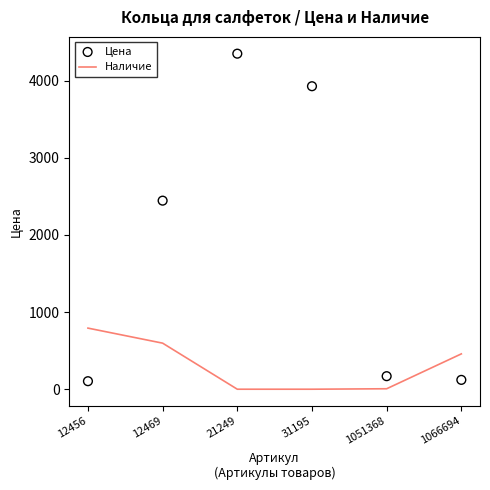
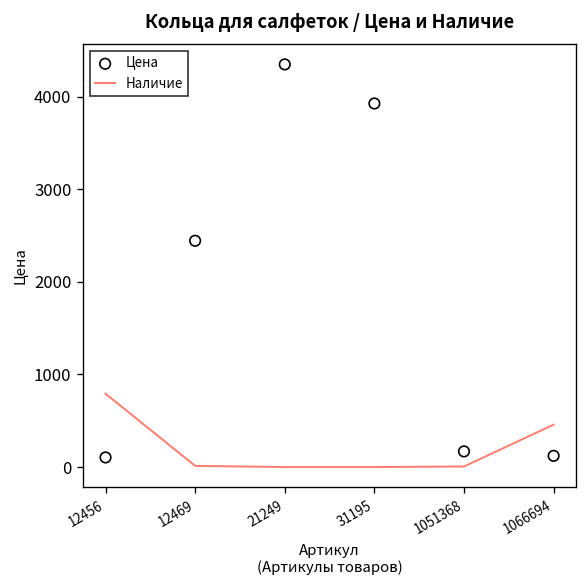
Наличие, 12469: 600 -> 0
